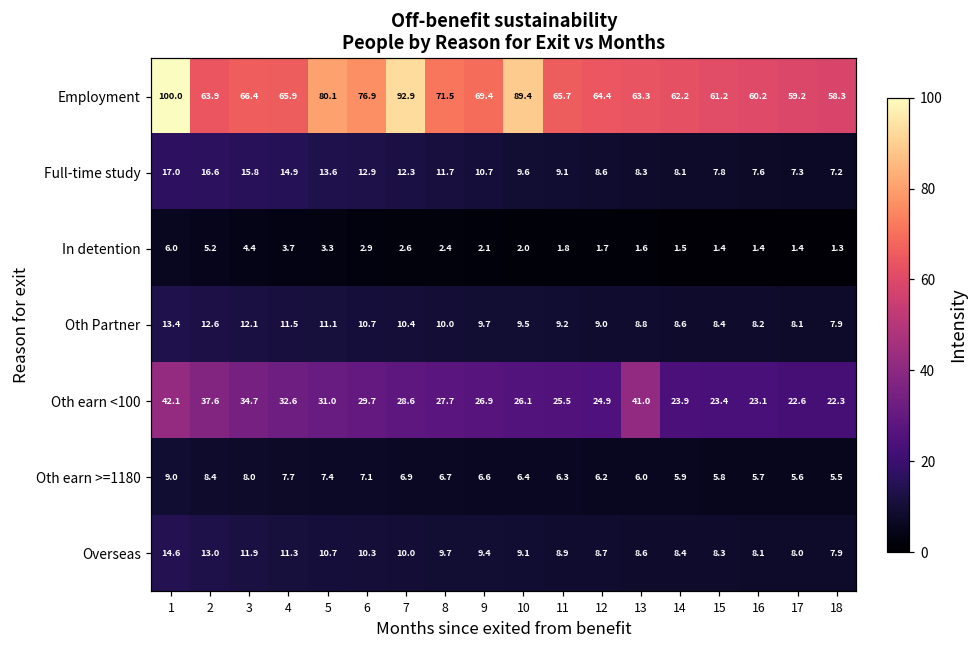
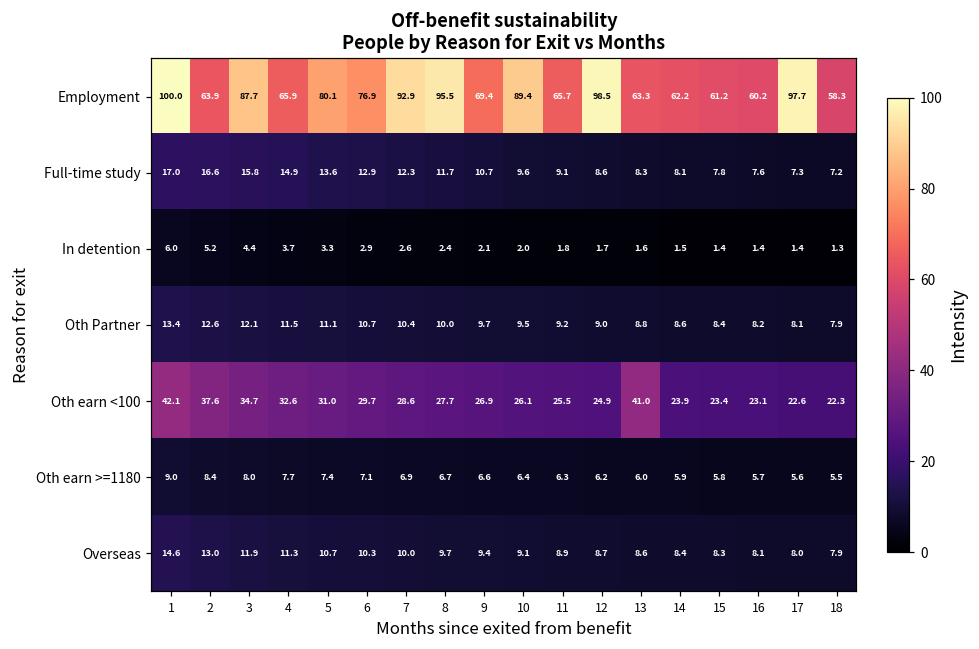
Employment, 3: 66.4 -> 87.7
Employment, 8: 71.5 -> 95.5
Employment, 12: 64.4 -> 98.5
Employment, 17: 59.2 -> 97.7
